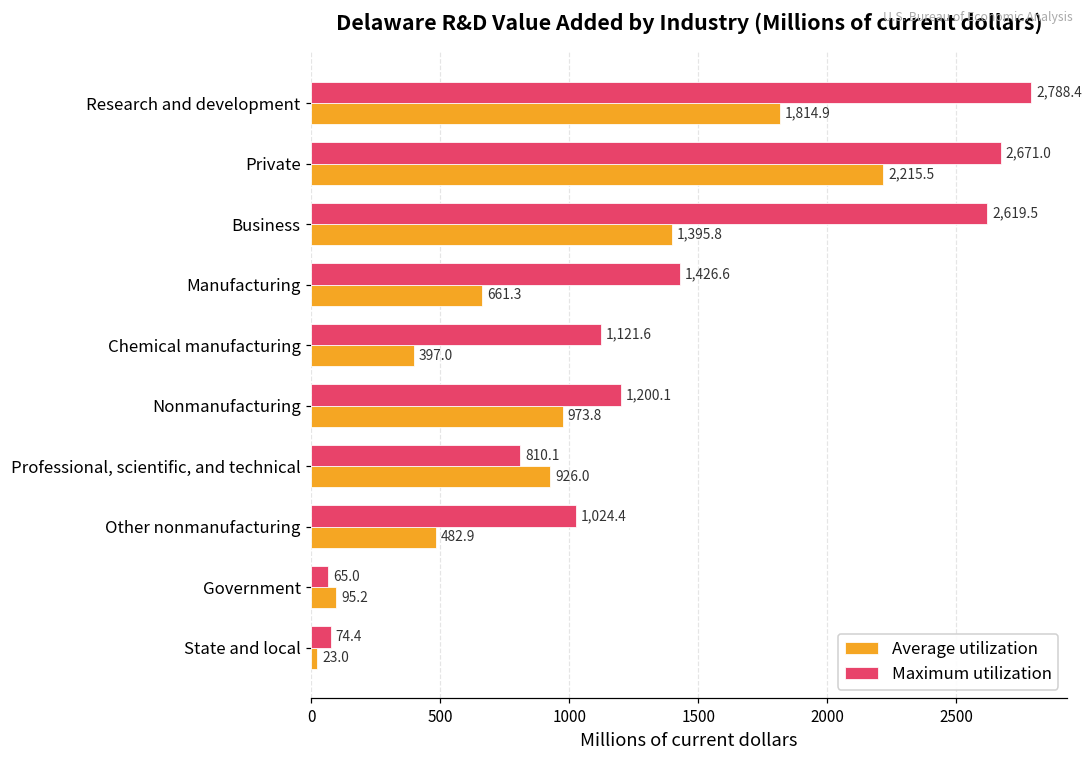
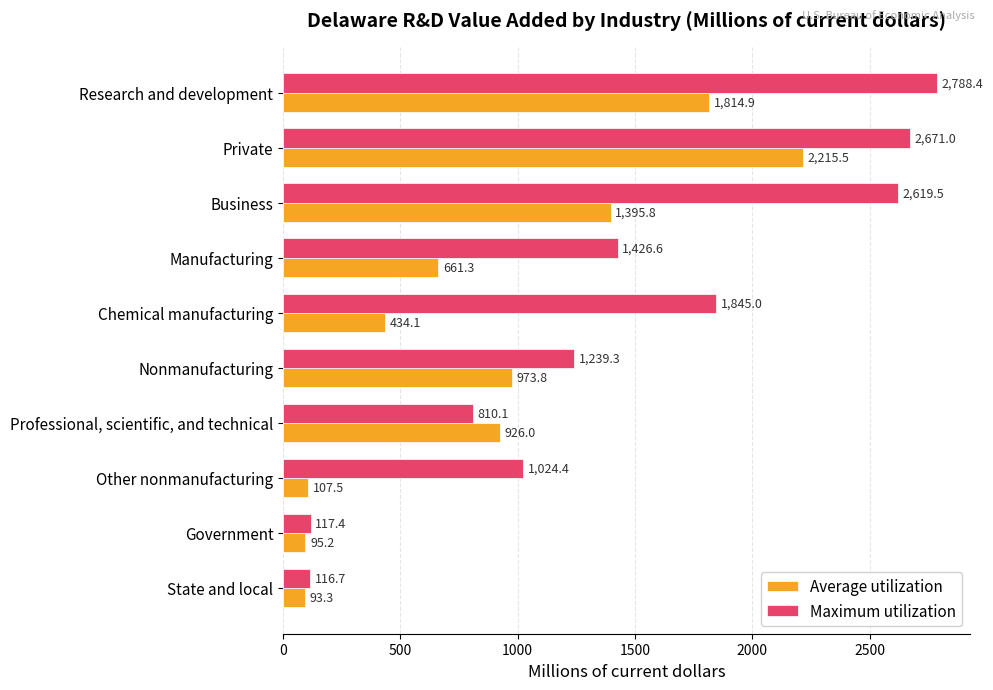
Maximum utilization, Chemical manufacturing: 1,121.6 -> 1,845.0
Average utilization, Chemical manufacturing: 397.0 -> 434.1
Maximum utilization, Nonmanufacturing: 1,200.1 -> 1,239.3
Average utilization, Other nonmanufacturing: 482.9 -> 107.5
Maximum utilization, Government: 65.0 -> 117.4
Maximum utilization, State and local: 74.4 -> 116.7
Average utilization, State and local: 23.0 -> 93.3
